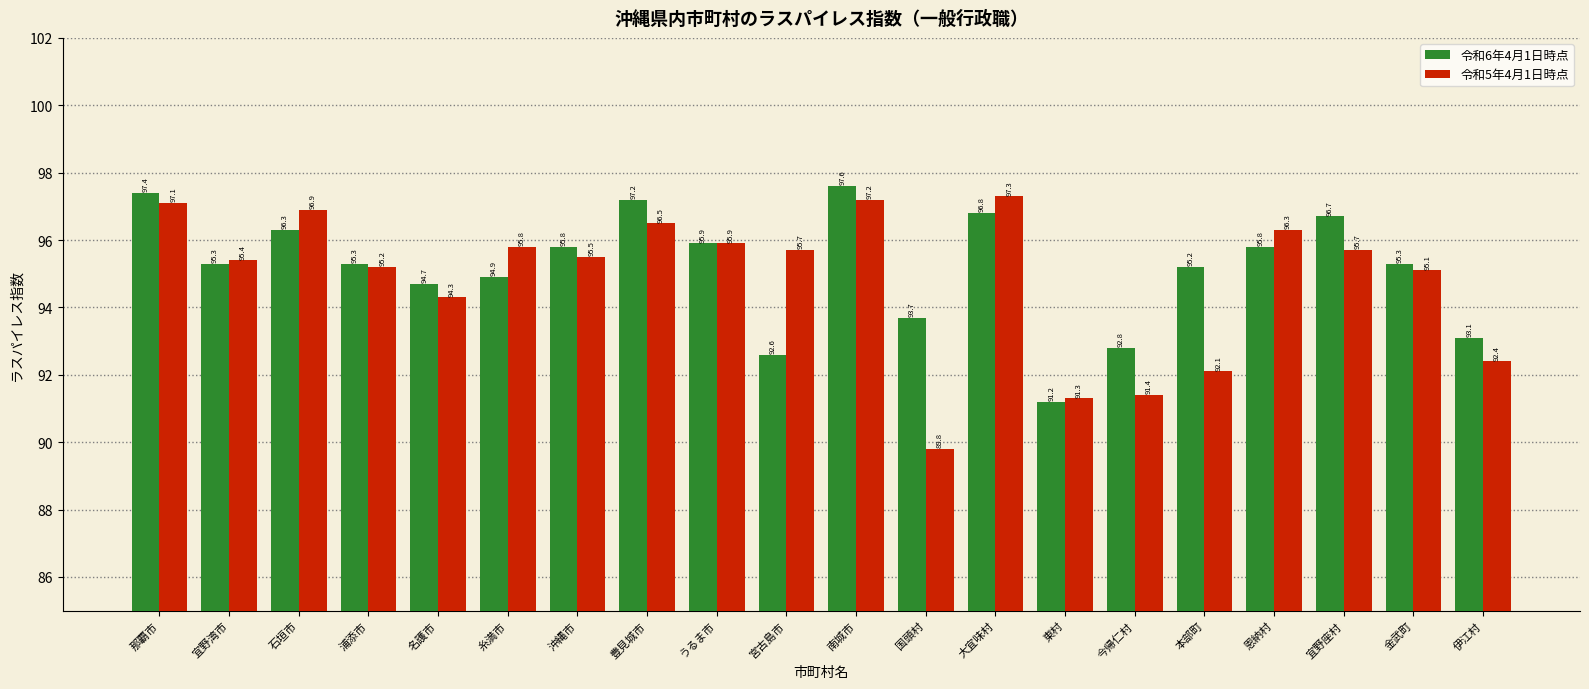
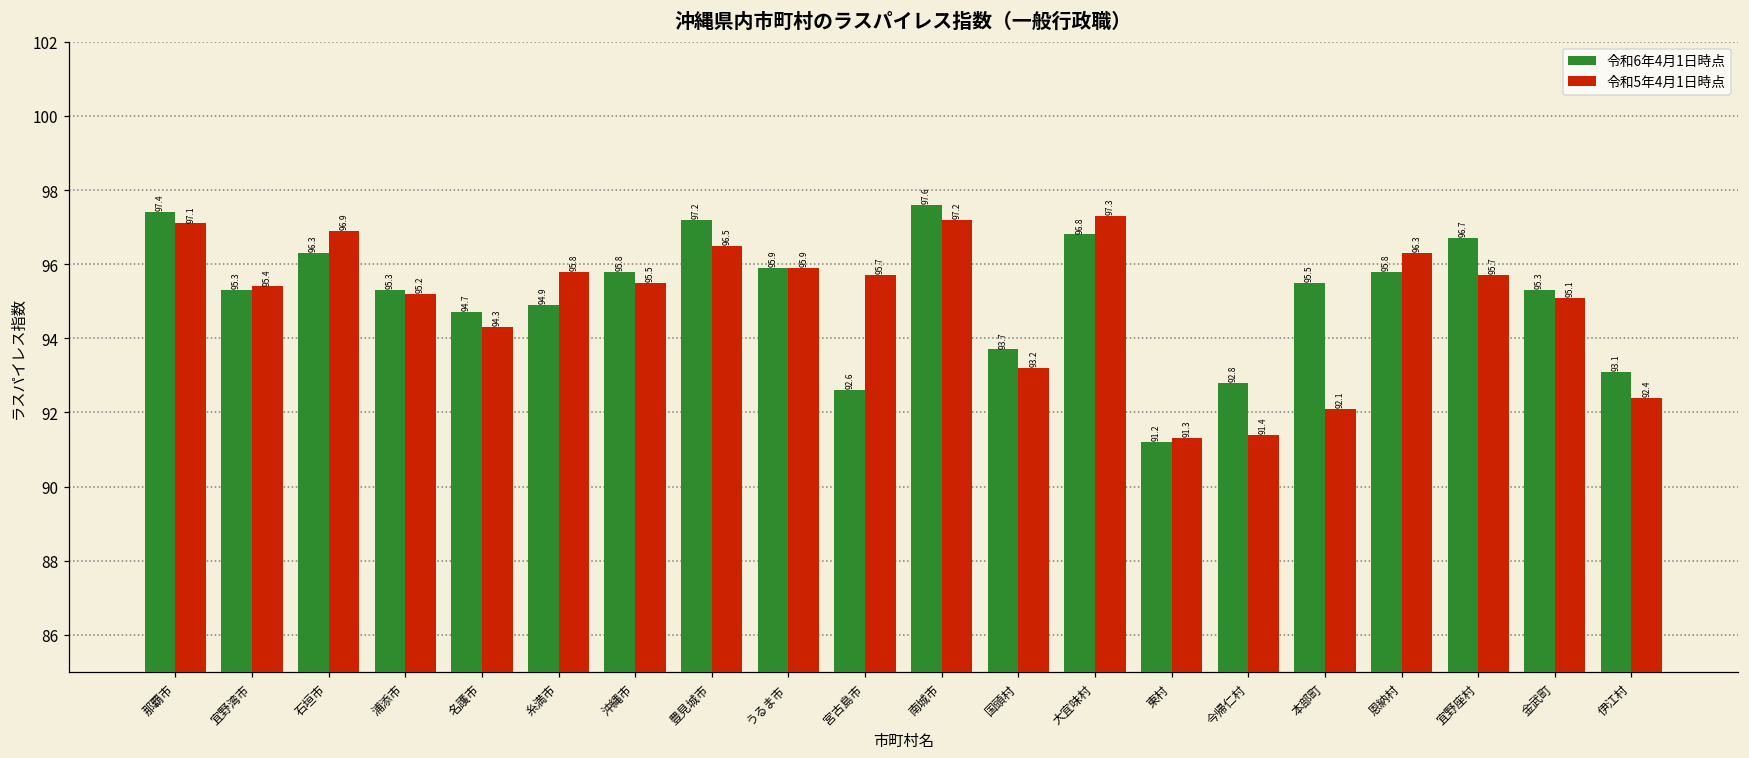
令和5年4月1日時点, 国頭村: 89.8 -> 93.2
令和6年4月1日時点, 本部町: 95.2 -> 95.5
